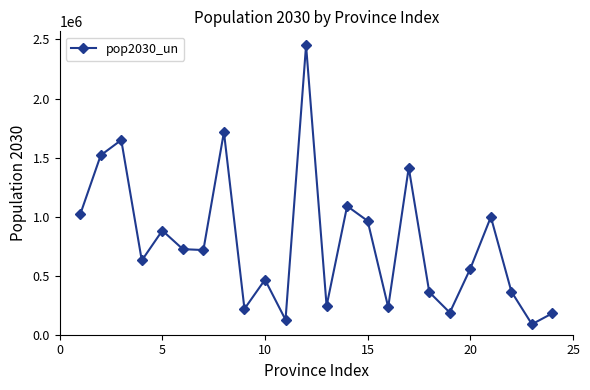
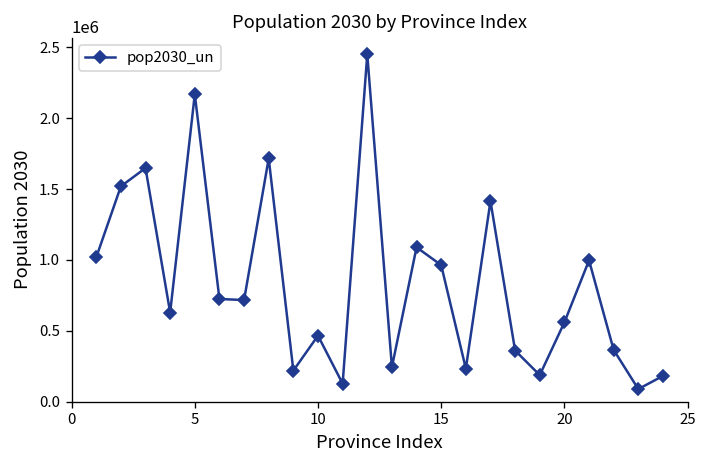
5: 880000 -> 2170000
